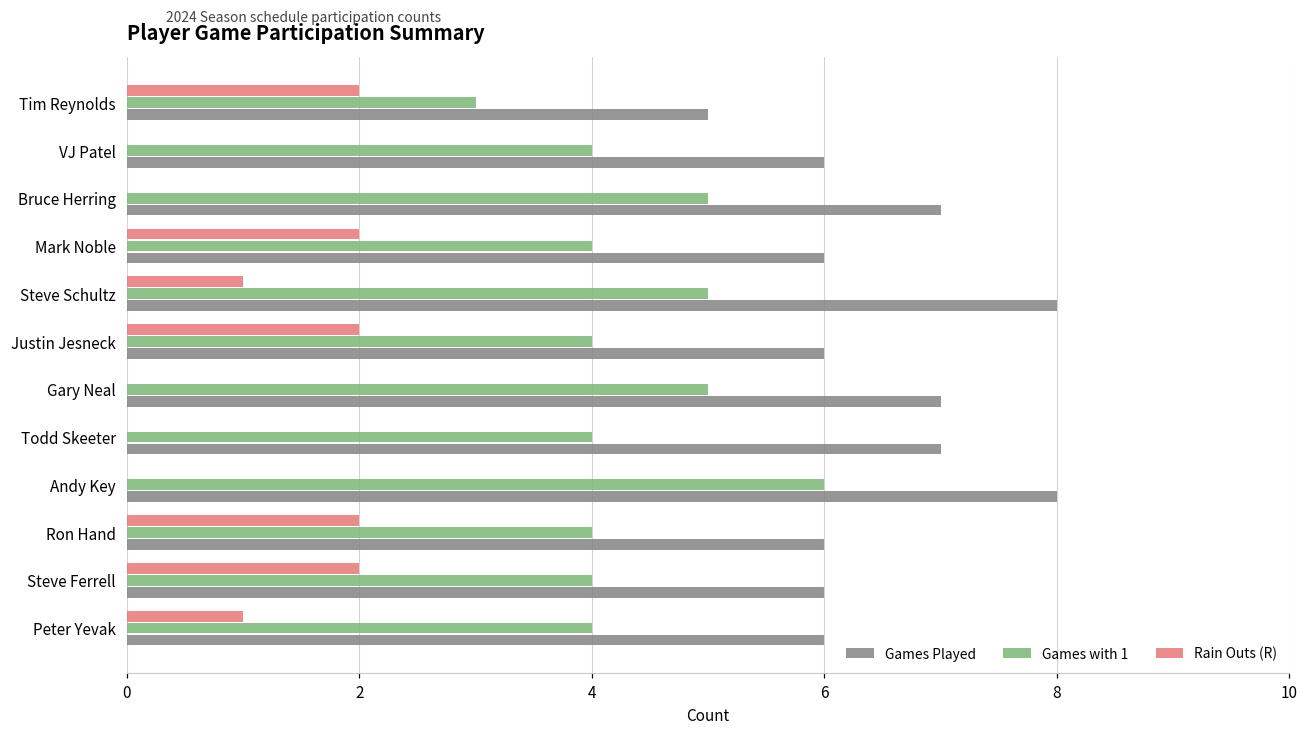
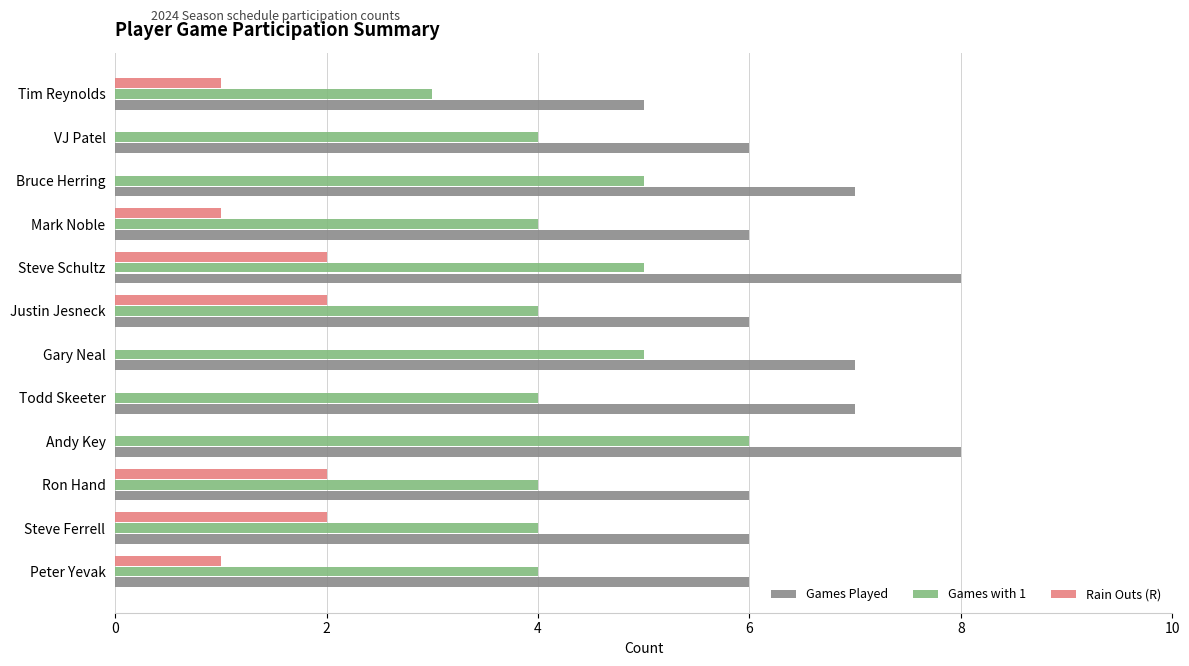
Rain Outs (R), Tim Reynolds: 2 -> 1
Rain Outs (R), Mark Noble: 2 -> 1
Rain Outs (R), Steve Schultz: 1 -> 2
